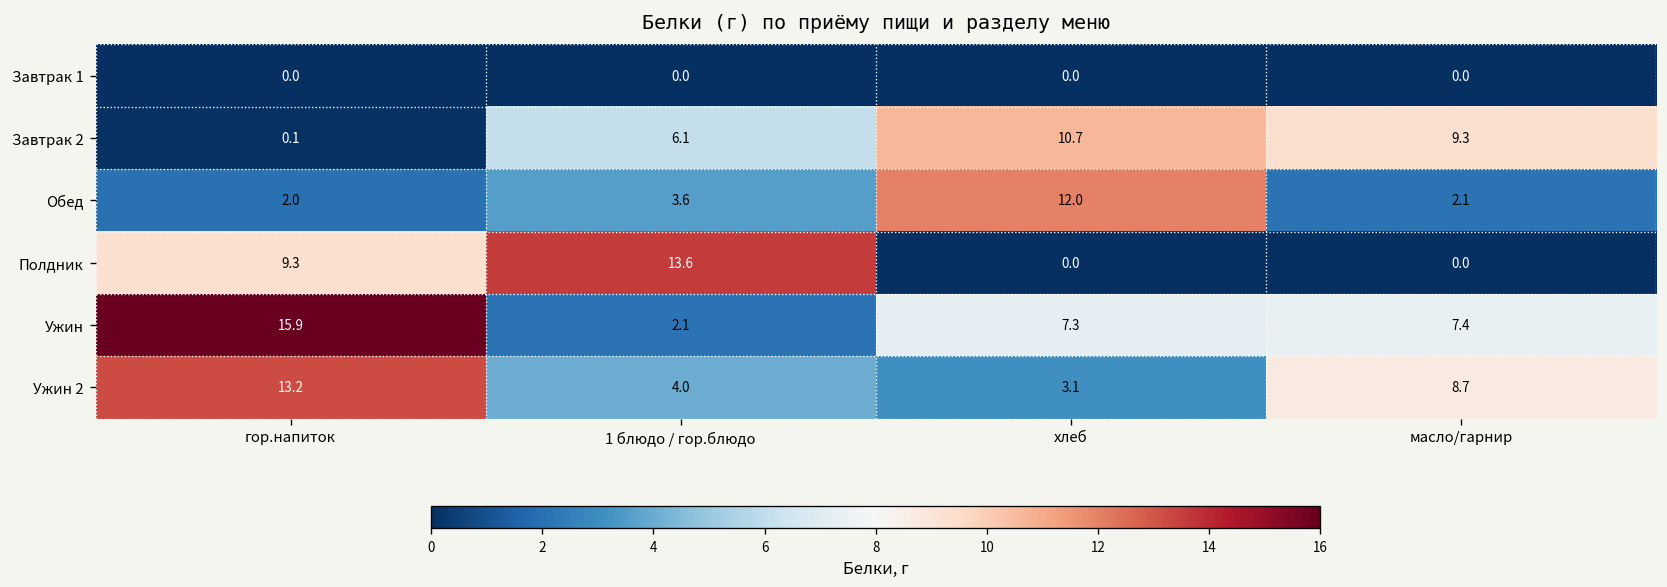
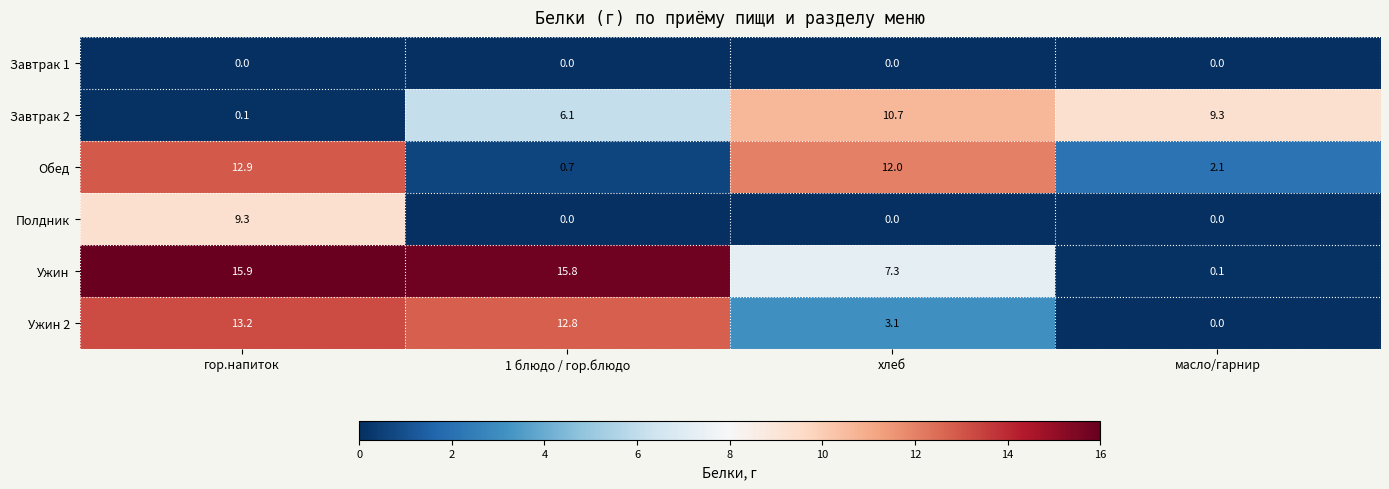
Обед, гор.напиток: 2.0 -> 12.9
Обед, 1 блюдо / гор.блюдо: 3.6 -> 0.7
Полдник, 1 блюдо / гор.блюдо: 13.6 -> 0.0
Ужин, 1 блюдо / гор.блюдо: 2.1 -> 15.8
Ужин, масло/гарнир: 7.4 -> 0.1
Ужин 2, 1 блюдо / гор.блюдо: 4.0 -> 12.8
Ужин 2, масло/гарнир: 8.7 -> 0.0
